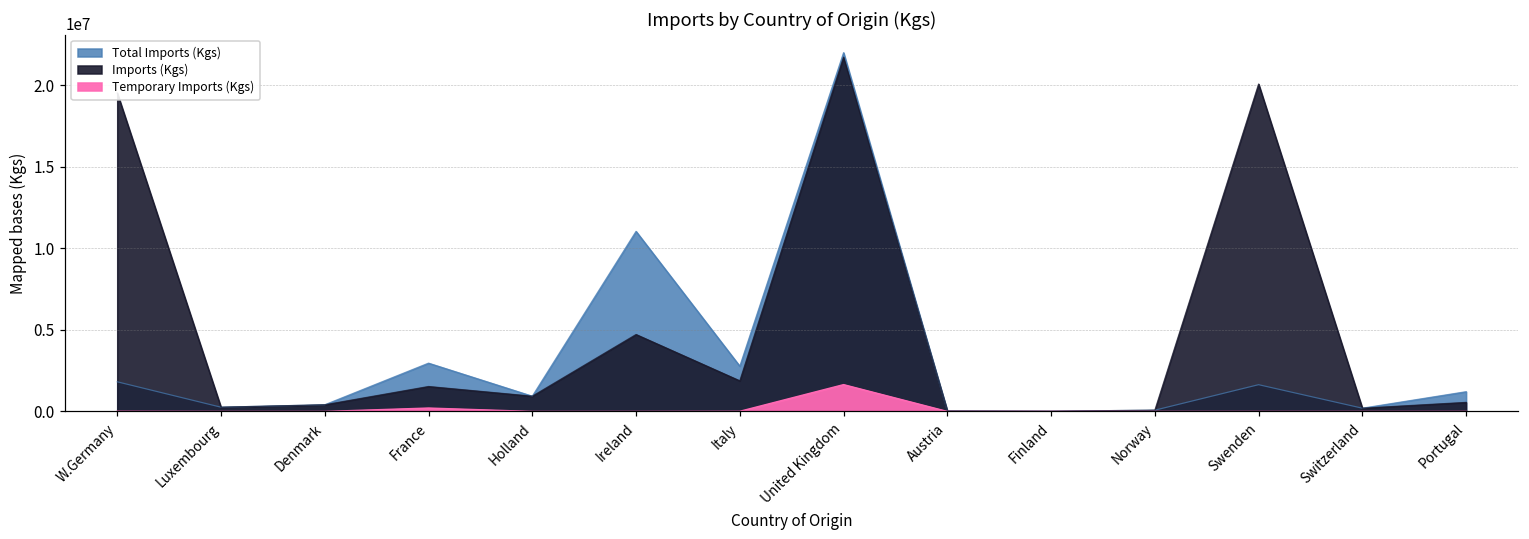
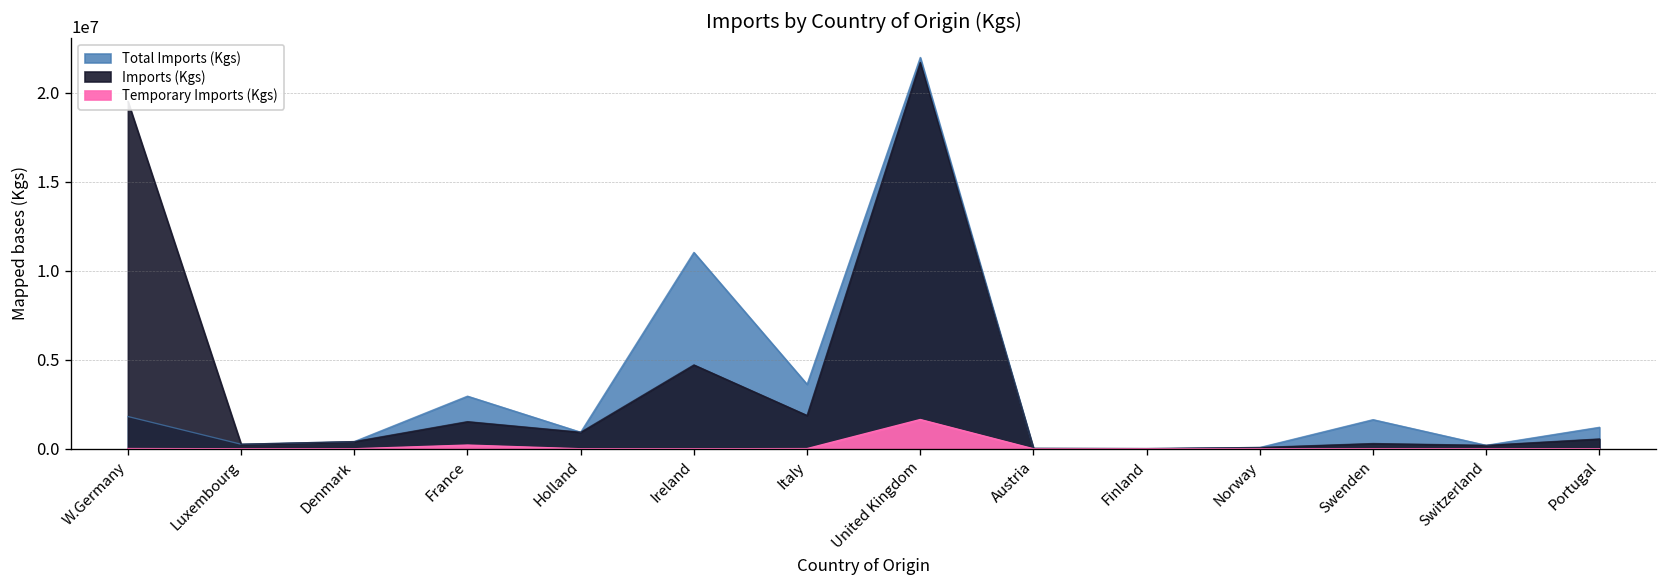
Total Imports (Kgs), Italy: 2800000 -> 3600000
Imports (Kgs), Swenden: 20100000 -> 300000
